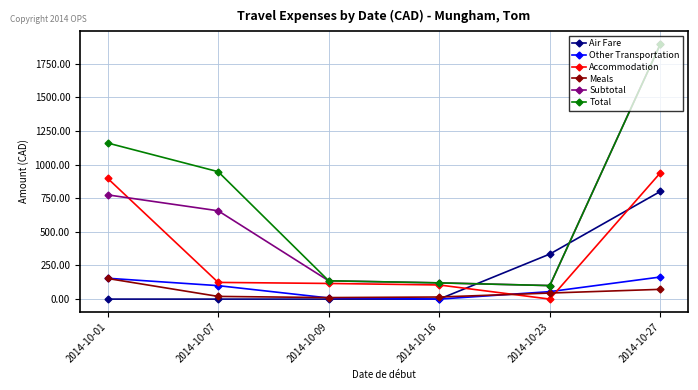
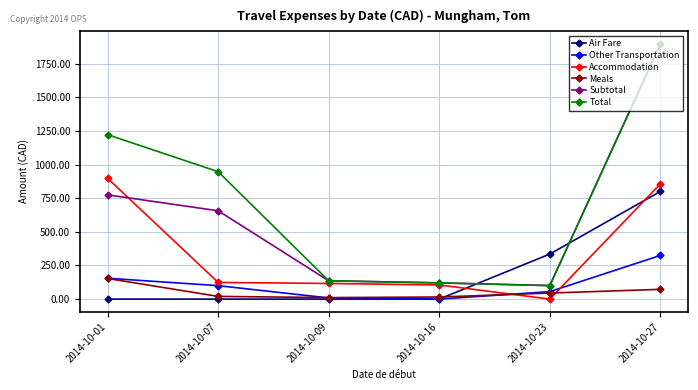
Total, 2014-10-01: 1160 -> 1220
Other Transportation, 2014-10-27: 160 -> 320
Accommodation, 2014-10-27: 940 -> 860
